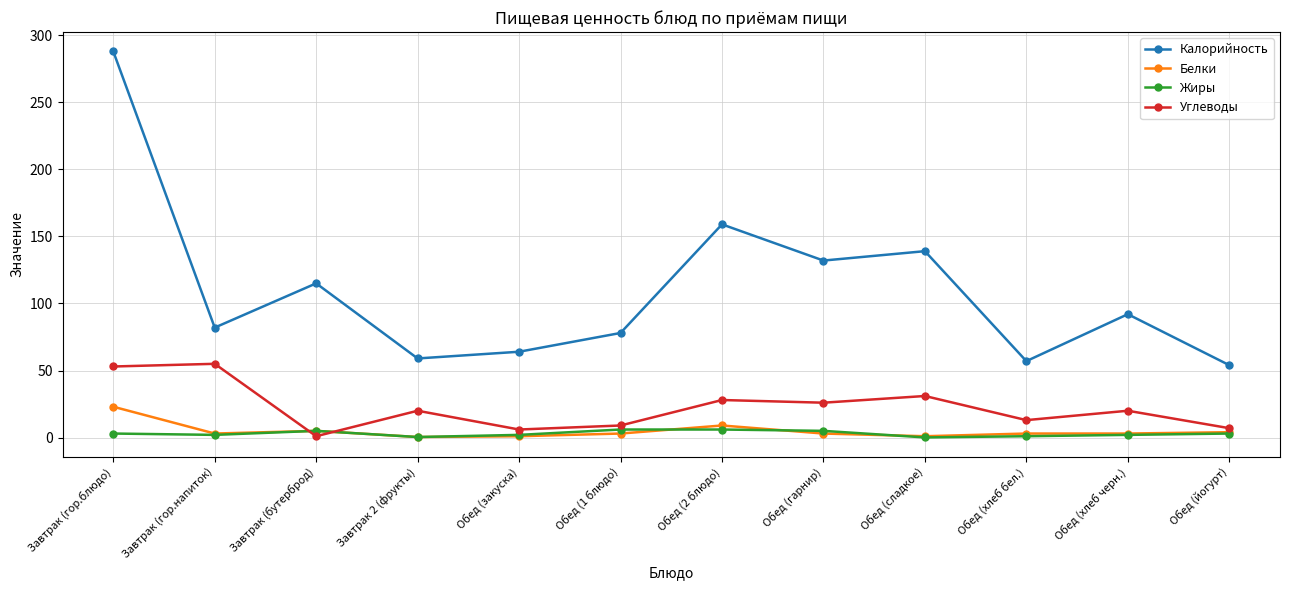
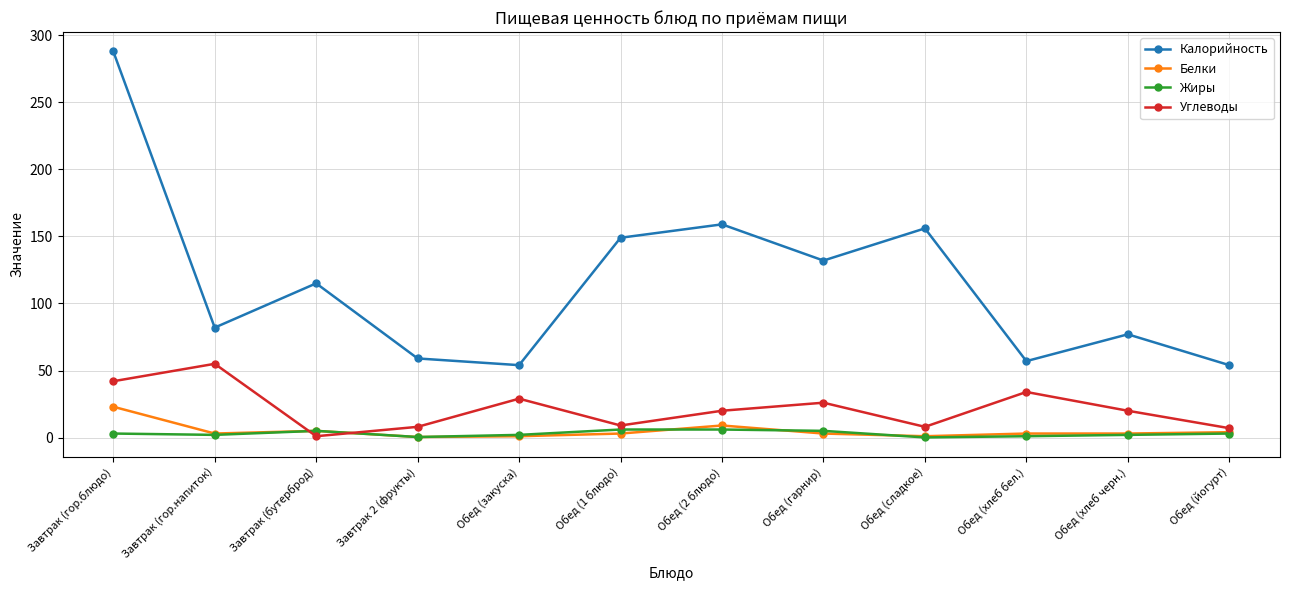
Углеводы, Завтрак (гор.блюдо): 53 -> 42
Углеводы, Завтрак 2 (фрукты): 20 -> 8
Калорийность, Обед (закуска): 64 -> 54
Углеводы, Обед (закуска): 6 -> 29
Калорийность, Обед (1 блюдо): 78 -> 149
Углеводы, Обед (2 блюдо): 28 -> 20
Калорийность, Обед (сладкое): 139 -> 156
Углеводы, Обед (сладкое): 31 -> 8
Углеводы, Обед (хлеб бел.): 13 -> 34
Калорийность, Обед (хлеб черн.): 92 -> 77
